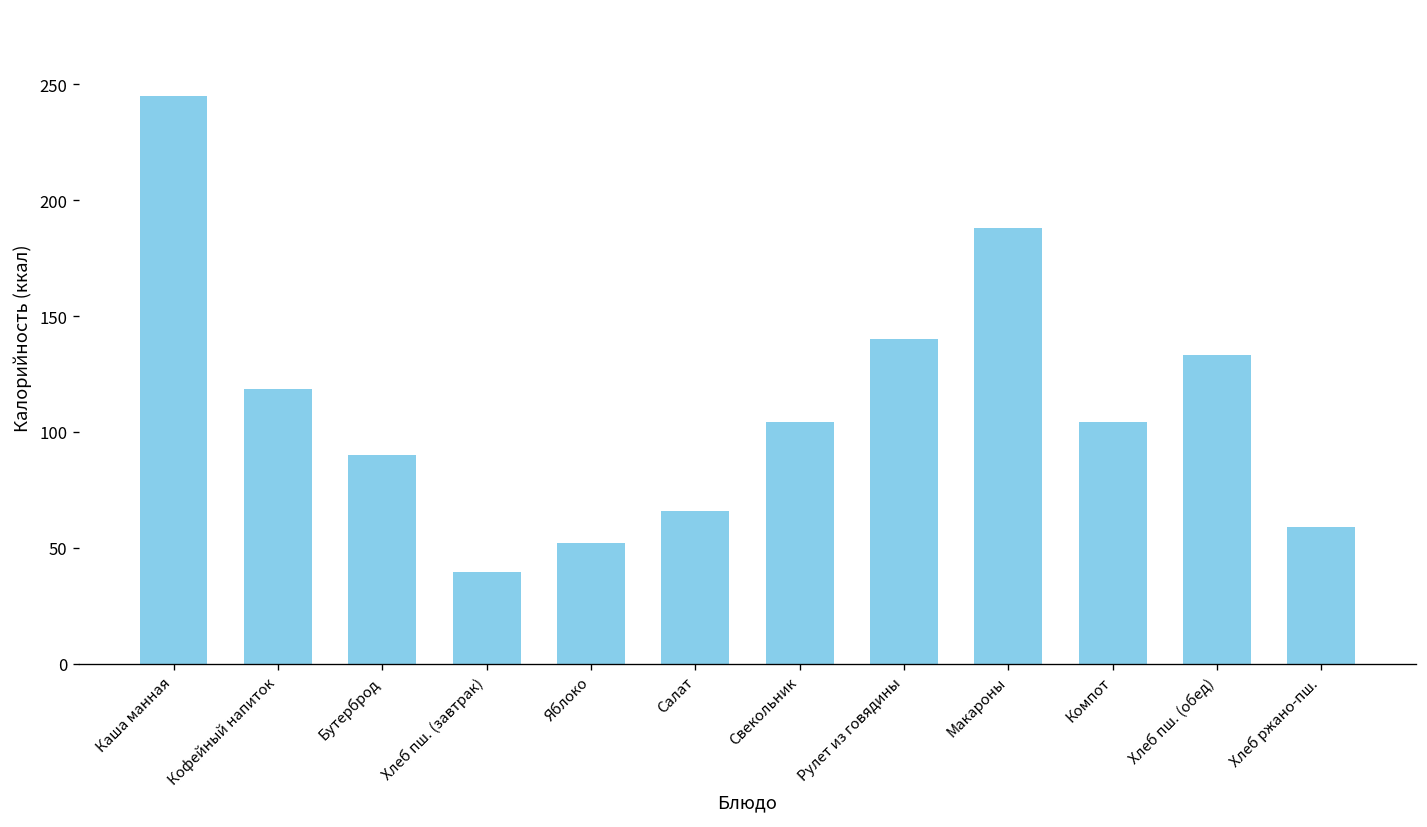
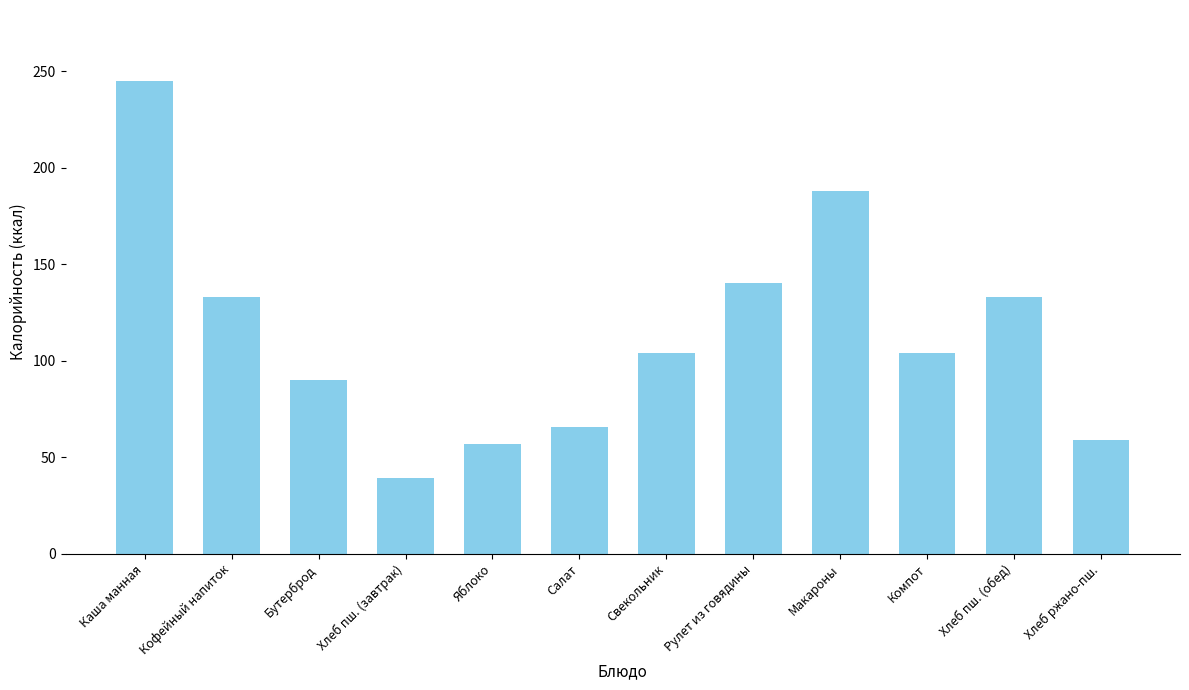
Кофейный напиток: 119 -> 133
Яблоко: 52 -> 57
